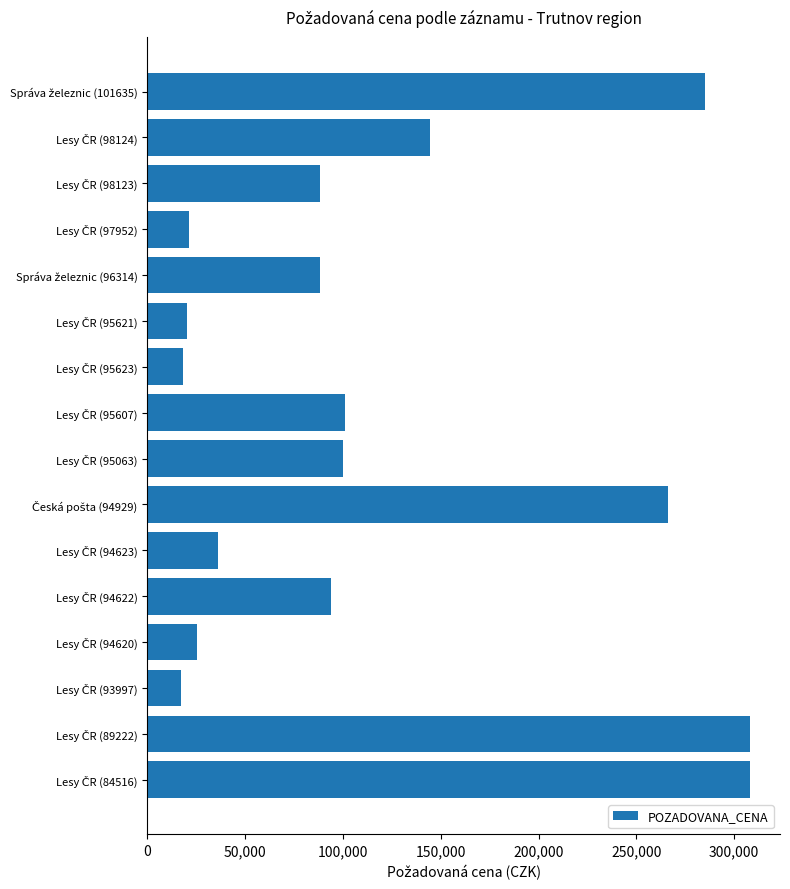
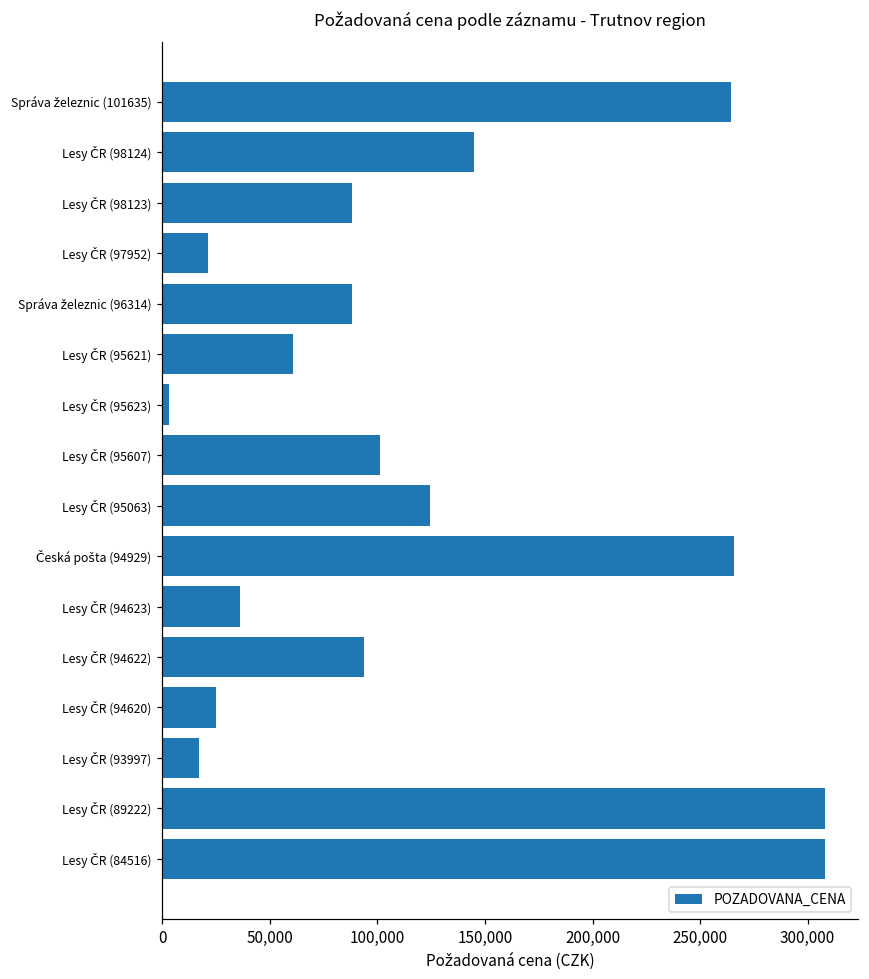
Správa železnic (101635): 285,000 -> 264,000
Lesy ČR (95621): 20,000 -> 61,000
Lesy ČR (95623): 18,000 -> 3,000
Lesy ČR (95063): 100,000 -> 125,000
